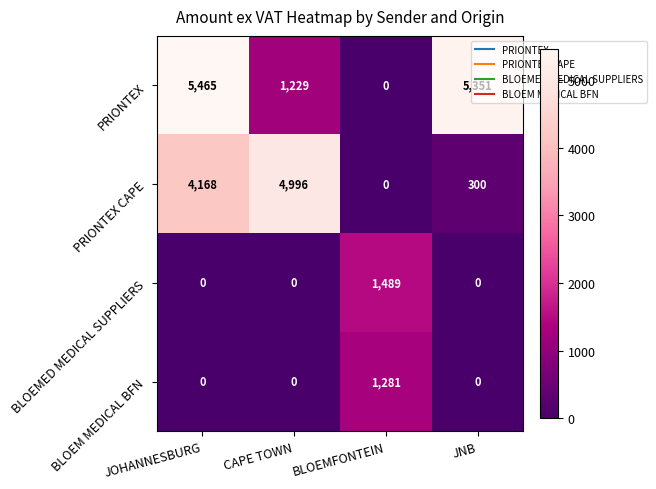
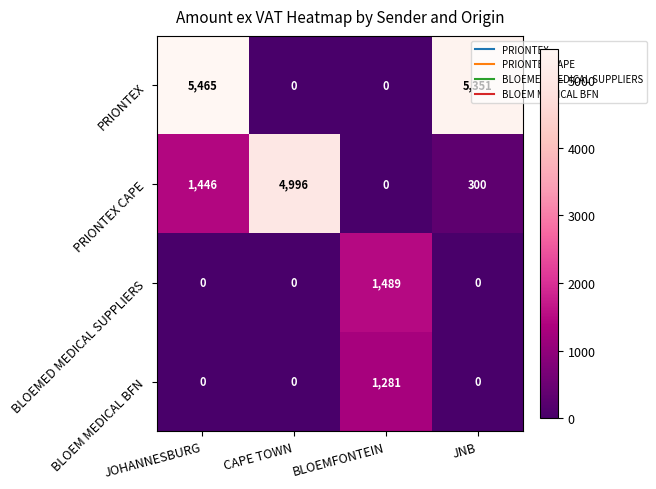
PRIONTEX, CAPE TOWN: 1,229 -> 0
PRIONTEX CAPE, JOHANNESBURG: 4,168 -> 1,446
